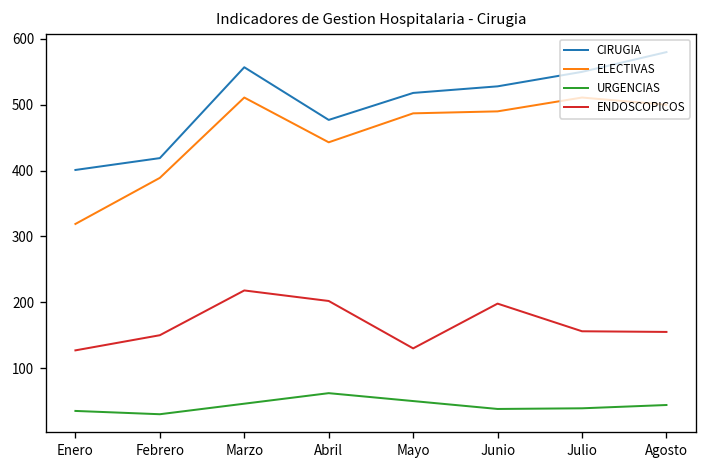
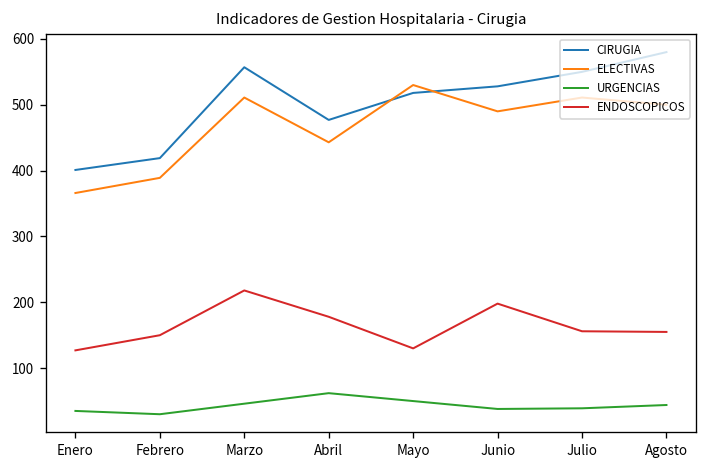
ELECTIVAS, Enero: 320 -> 370
ENDOSCOPICOS, Abril: 200 -> 180
ELECTIVAS, Mayo: 490 -> 530
